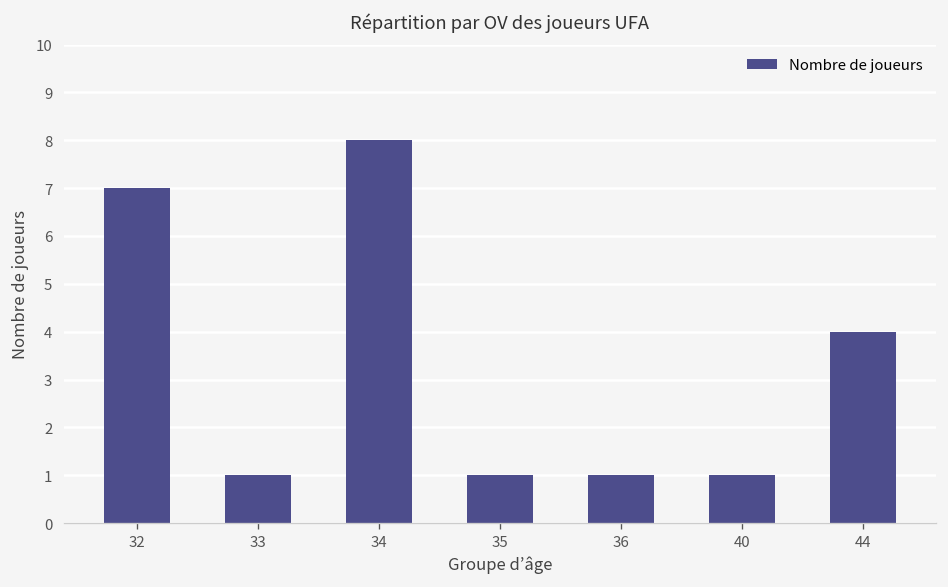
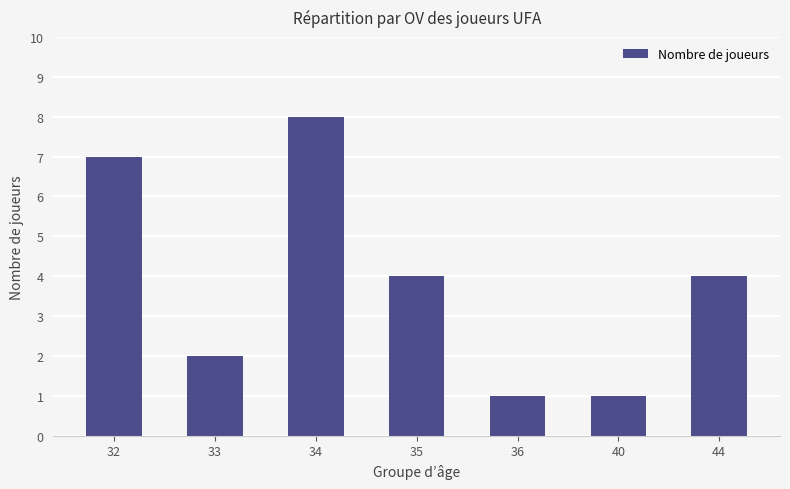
33: 1 -> 2
35: 1 -> 4
